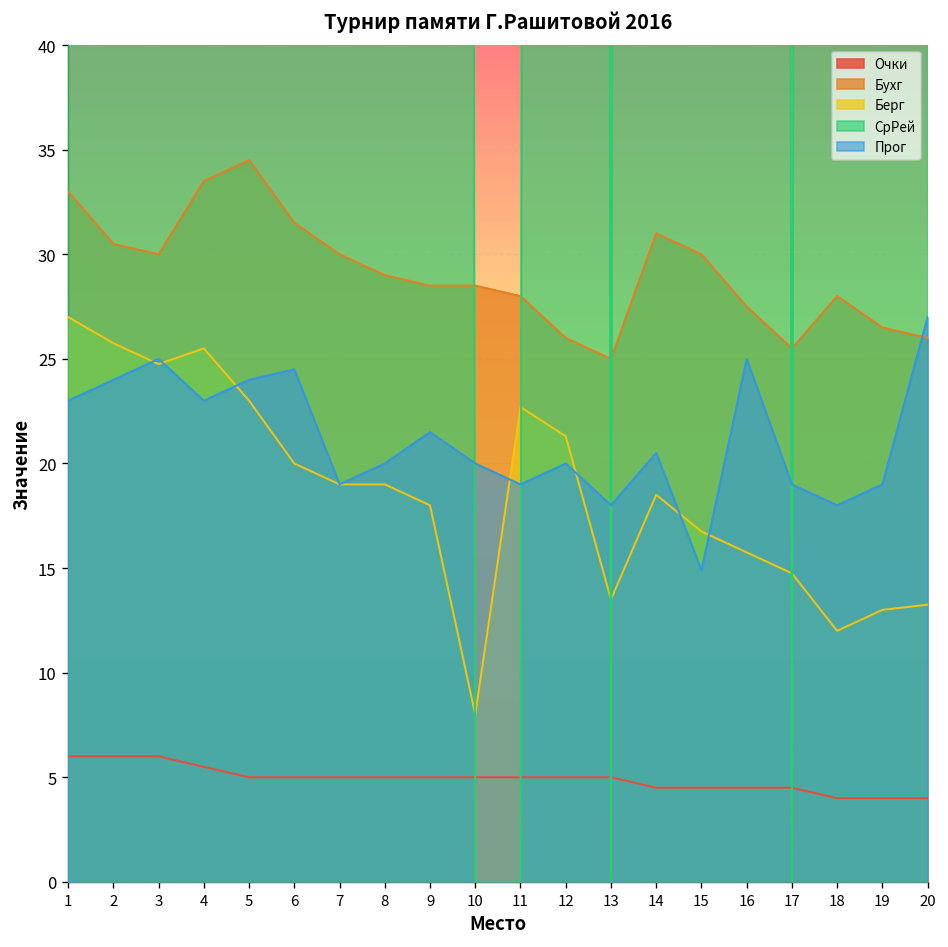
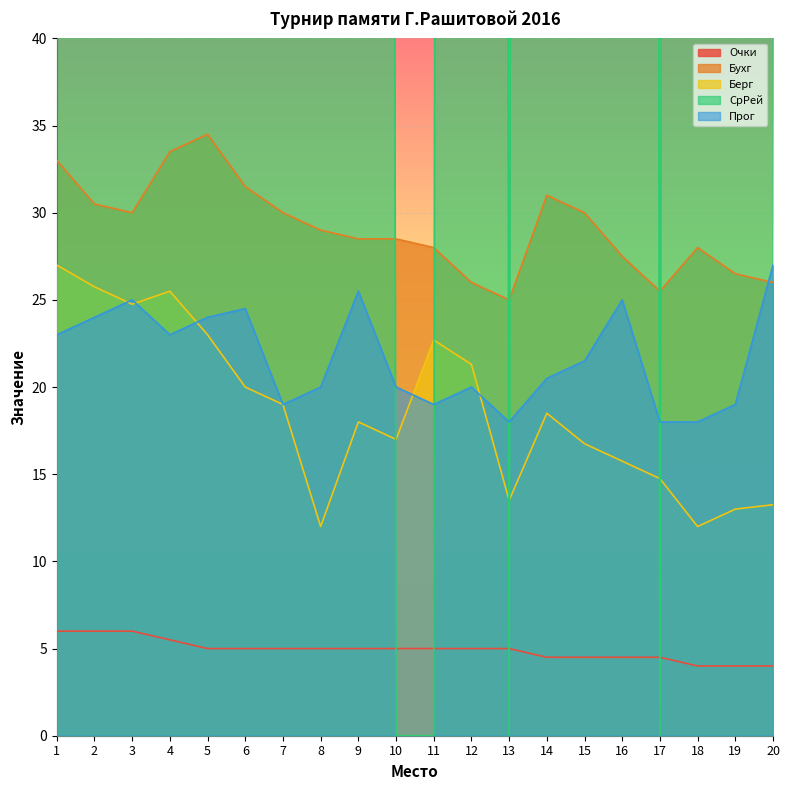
Берг, 8: 19 -> 12
Прог, 9: 21.5 -> 25.5
Берг, 10: 8 -> 17
Прог, 15: 14.9 -> 21.5
Прог, 17: 19 -> 18
